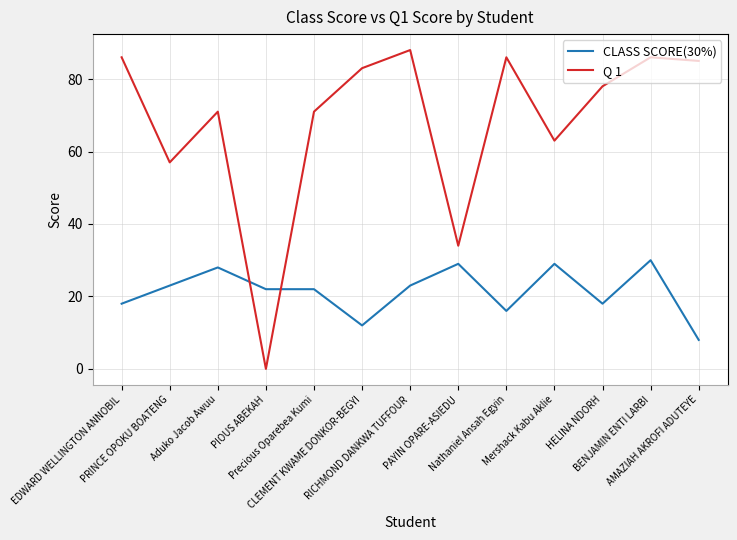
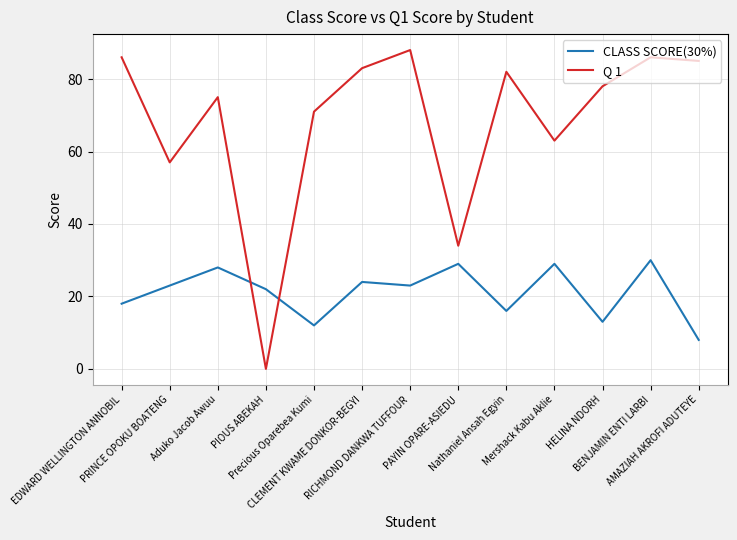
Q 1, Aduko Jacob Awuu: 71 -> 75
CLASS SCORE(30%), Precious Oparebea Kumi: 22 -> 12
CLASS SCORE(30%), CLEMENT KWAME DONKOR-BEGYI: 12 -> 24
Q 1, Nathaniel Ansah Egyin: 86 -> 82
CLASS SCORE(30%), HELINA NDORH: 18 -> 13
